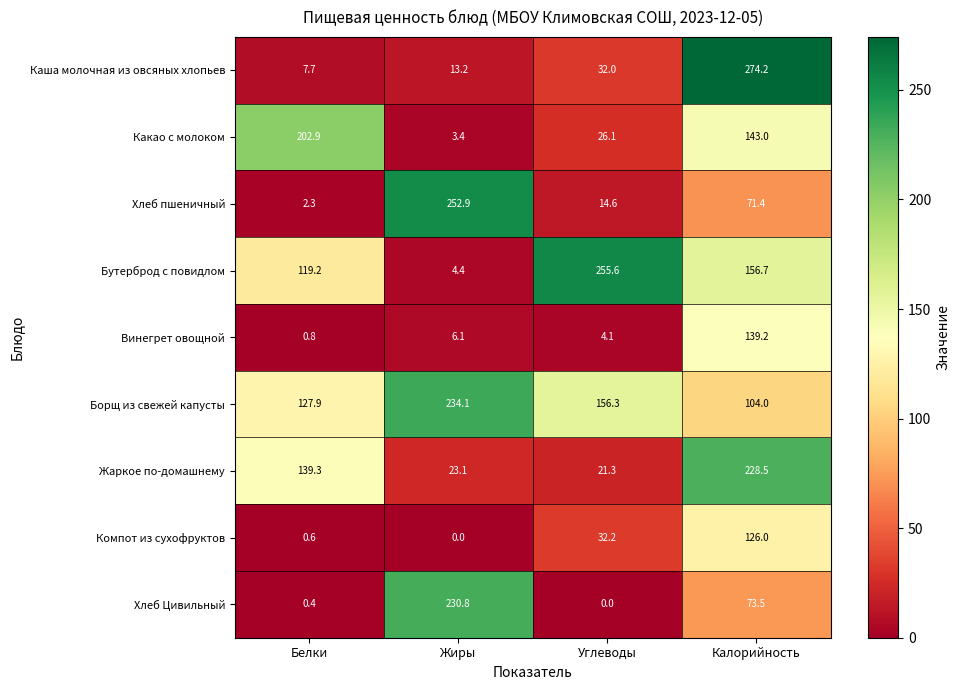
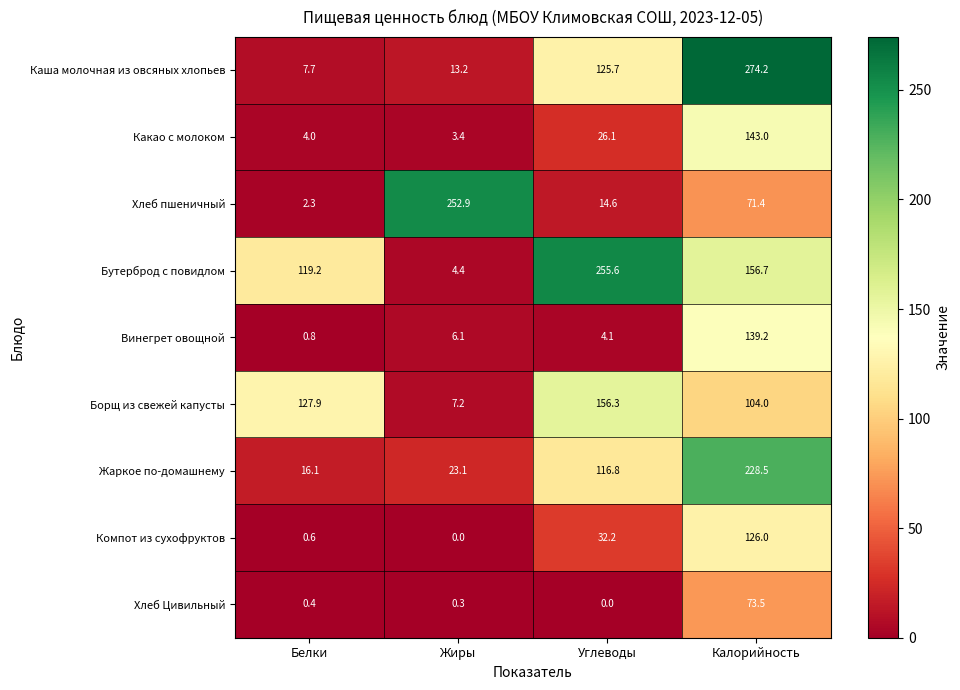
Каша молочная из овсяных хлопьев, Углеводы: 32.0 -> 125.7
Какао с молоком, Белки: 202.9 -> 4.0
Борщ из свежей капусты, Жиры: 234.1 -> 7.2
Жаркое по-домашнему, Белки: 139.3 -> 16.1
Жаркое по-домашнему, Углеводы: 21.3 -> 116.8
Хлеб Цивильный, Жиры: 230.8 -> 0.3
